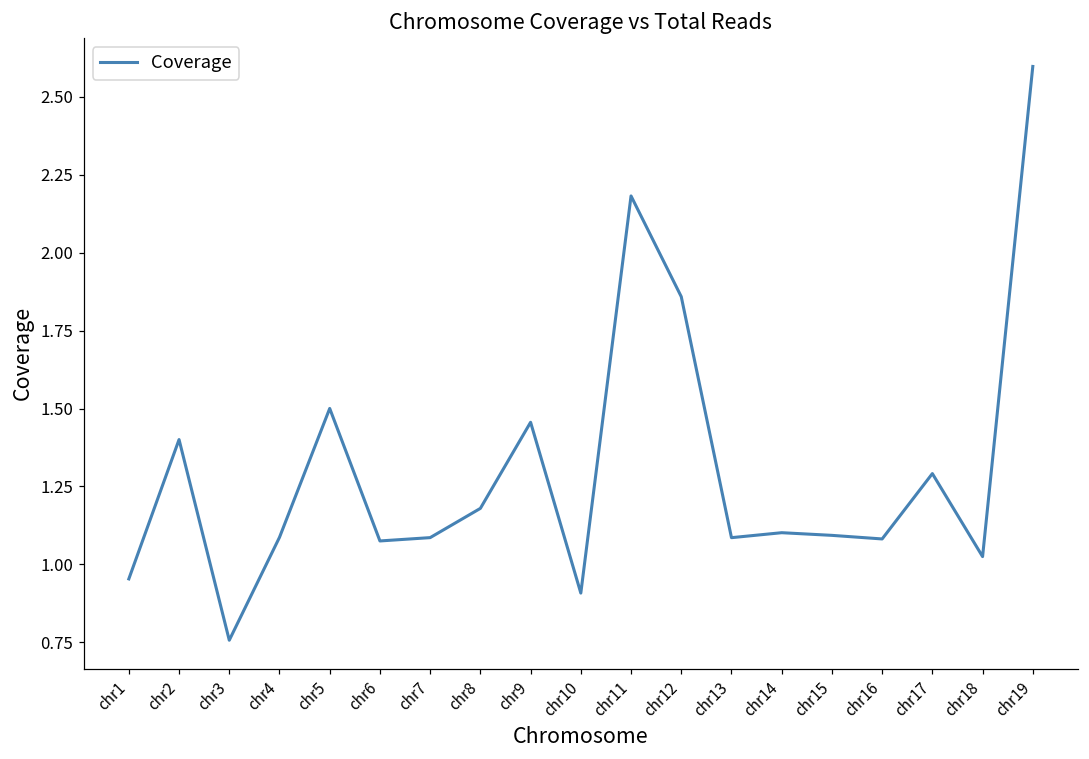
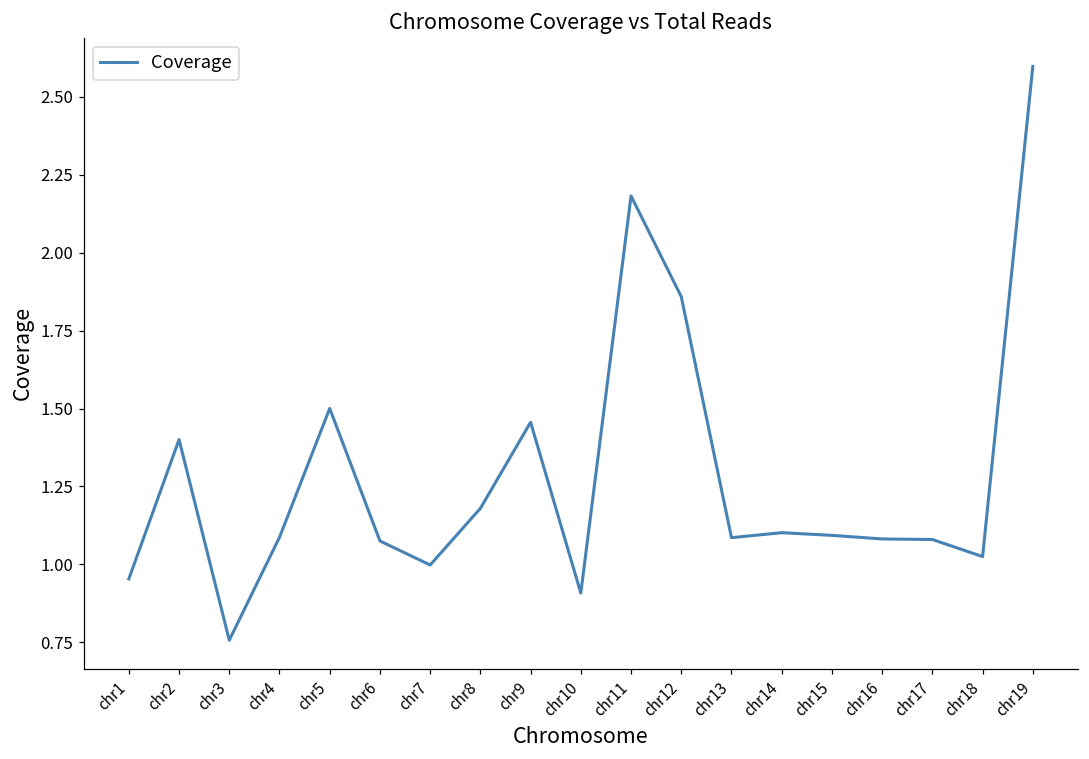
chr7: 1.09 -> 1.00
chr17: 1.29 -> 1.08
